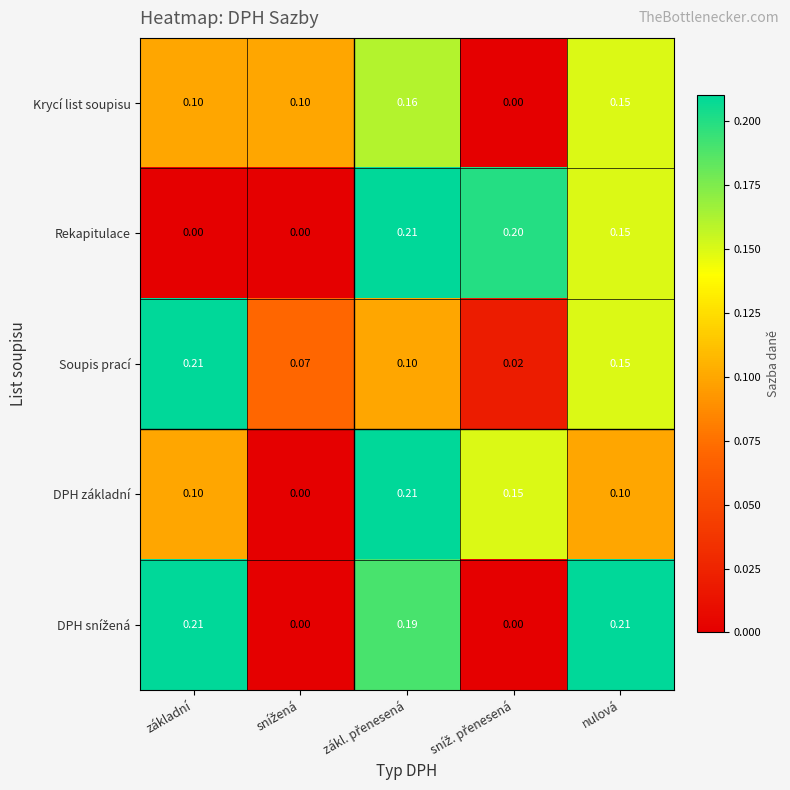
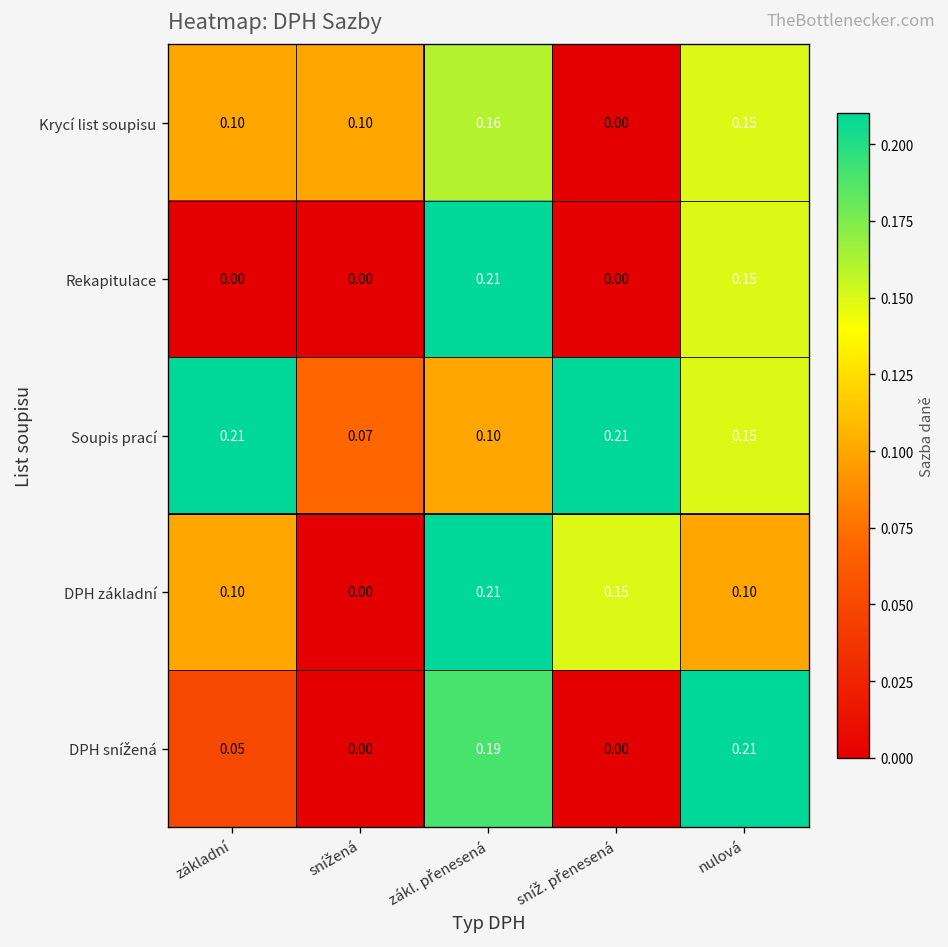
Rekapitulace, sníž. přenesená: 0.20 -> 0.00
Soupis prací, sníž. přenesená: 0.02 -> 0.21
DPH snížená, základní: 0.21 -> 0.05
